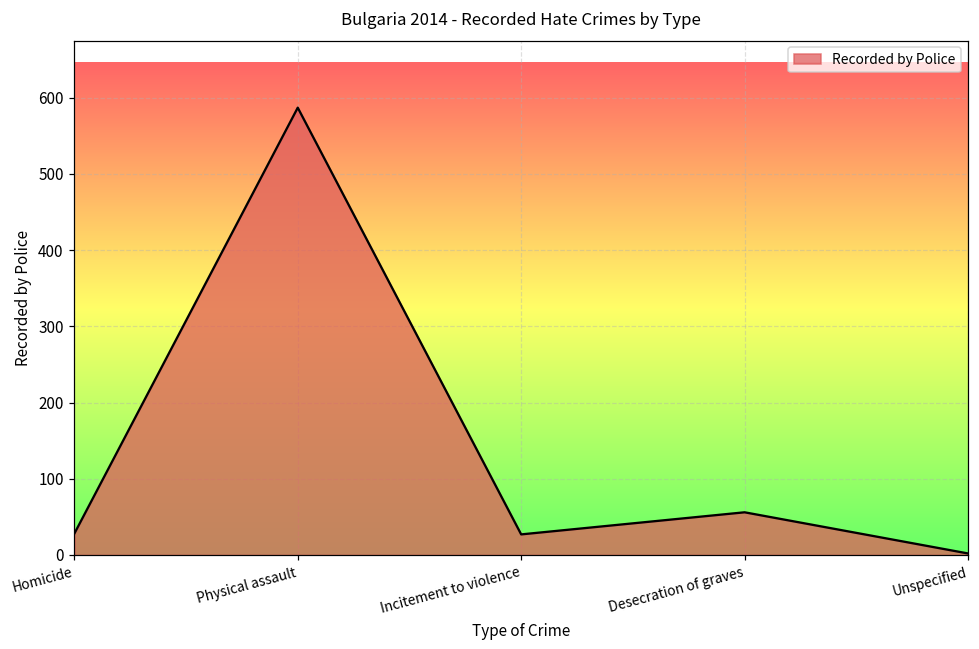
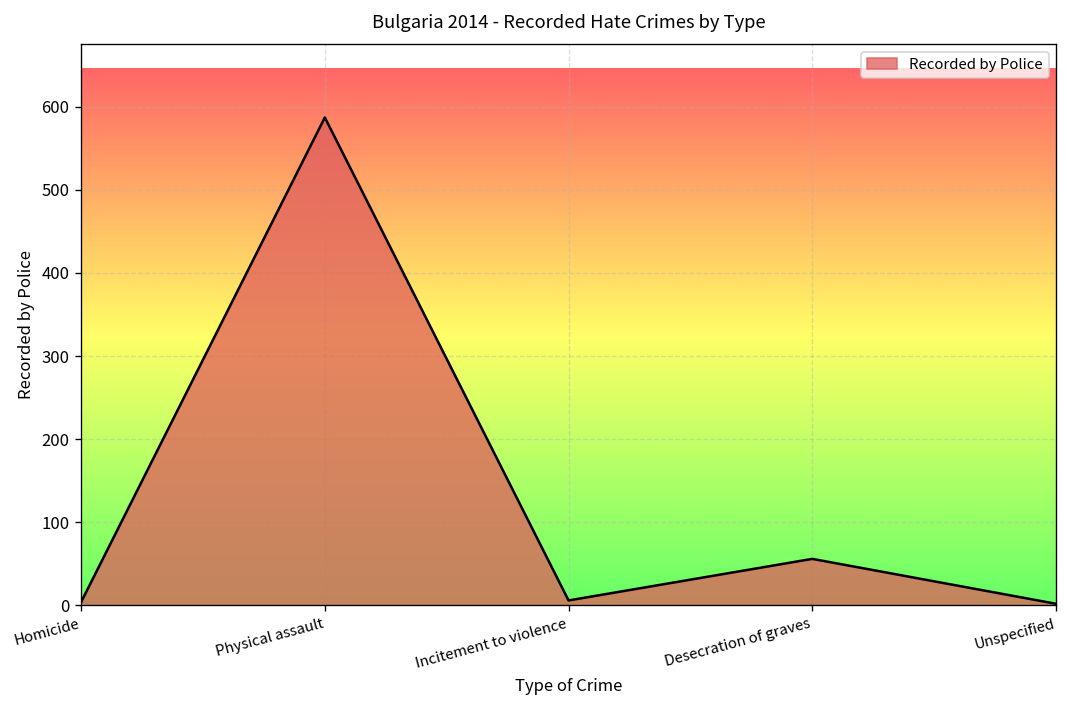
Homicide: 30 -> 0
Incitement to violence: 30 -> 10
